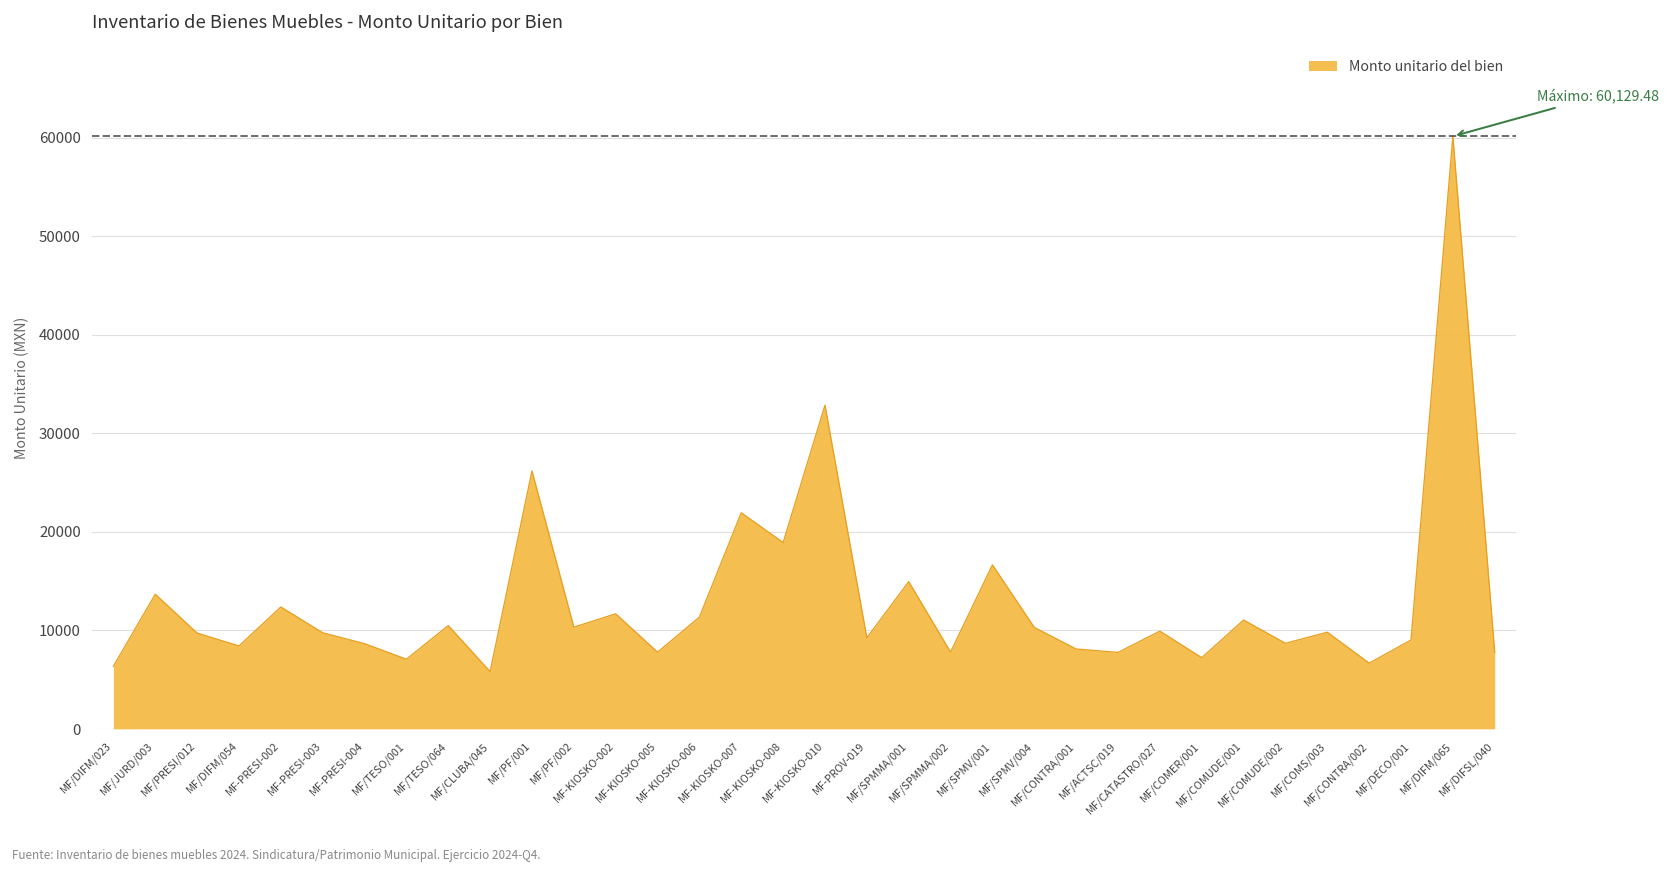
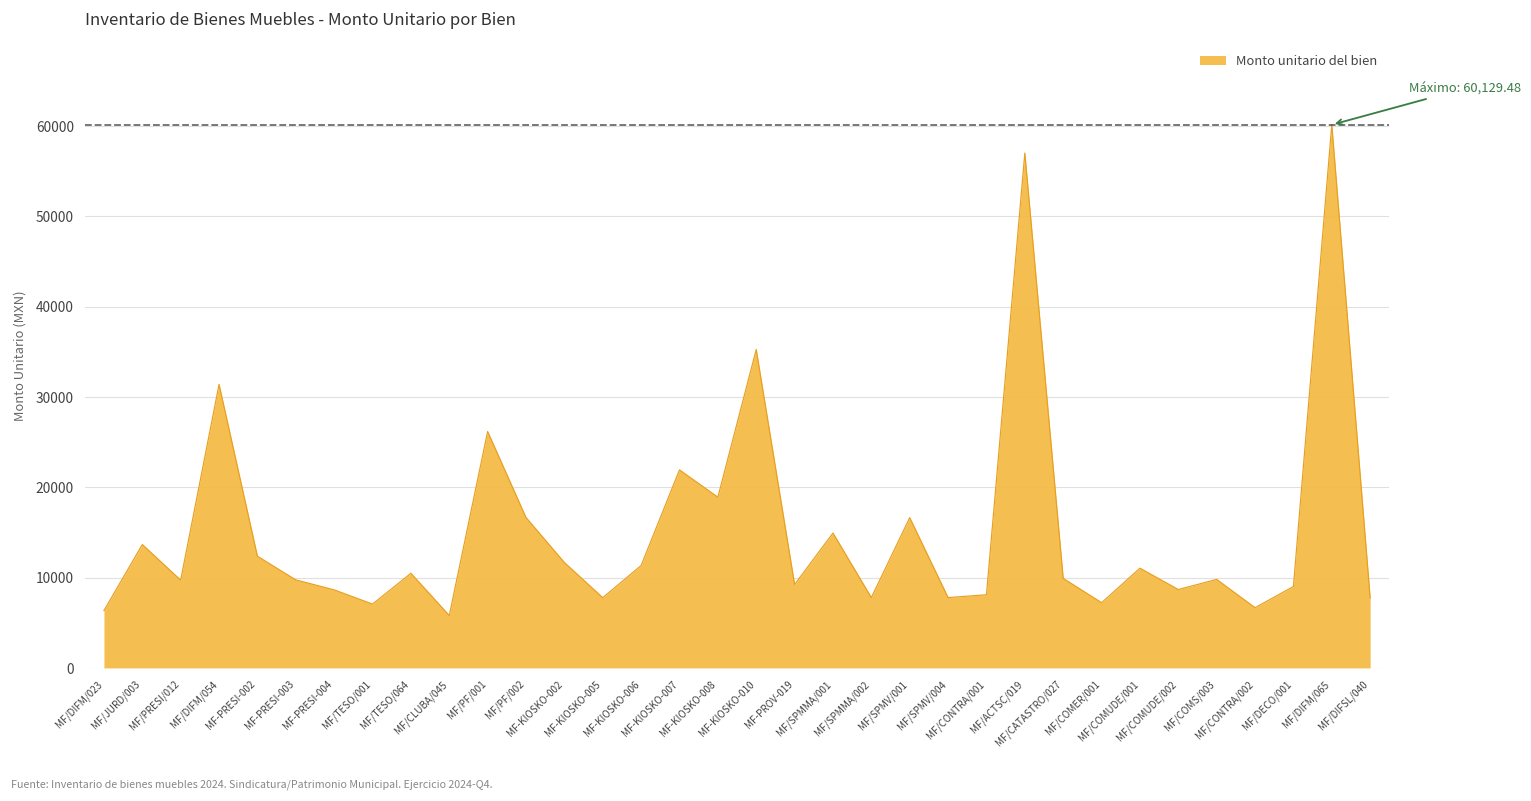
MF/DIFM/054: 8000 -> 31000
MF/PF/002: 10000 -> 17000
MF-KIOSKO-010: 33000 -> 35000
MF/SPMV/004: 10000 -> 8000
MF/ACTSC/019: 8000 -> 57000
